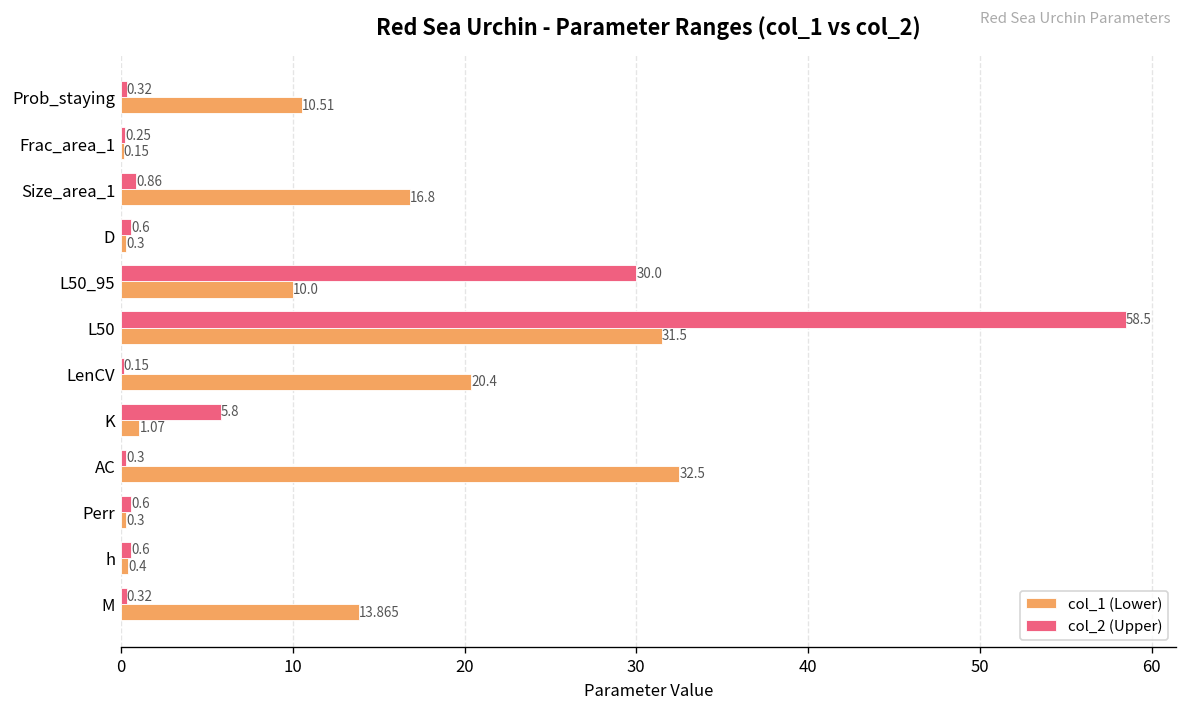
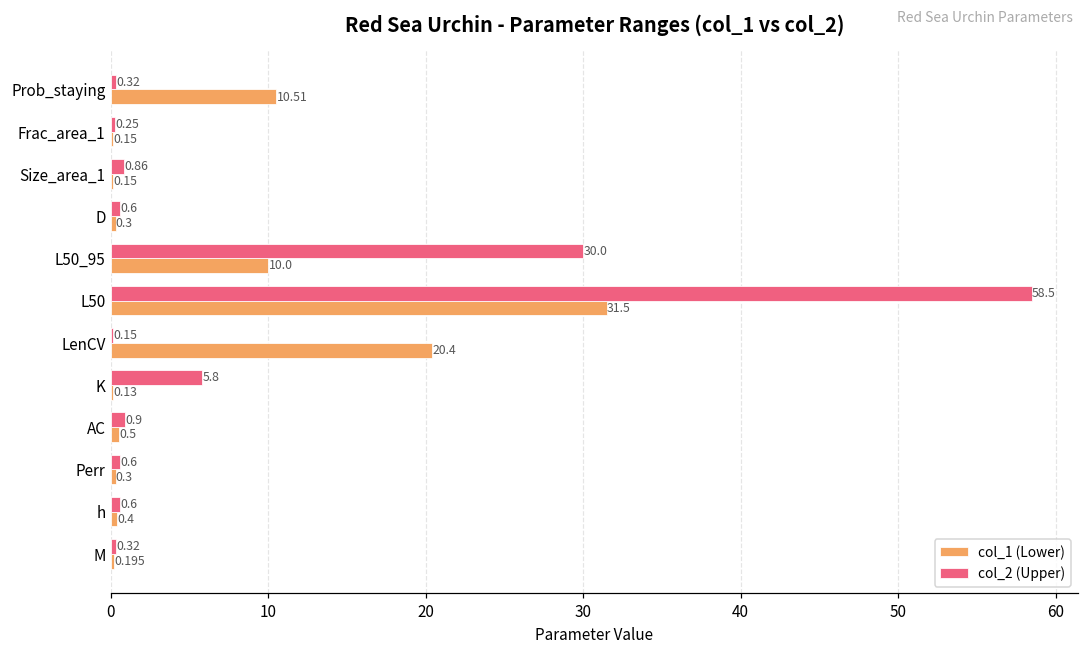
col_1 (Lower), Size_area_1: 16.8 -> 0.15
col_1 (Lower), K: 1.07 -> 0.13
col_2 (Upper), AC: 0.3 -> 0.9
col_1 (Lower), AC: 32.5 -> 0.5
col_1 (Lower), M: 13.865 -> 0.195
